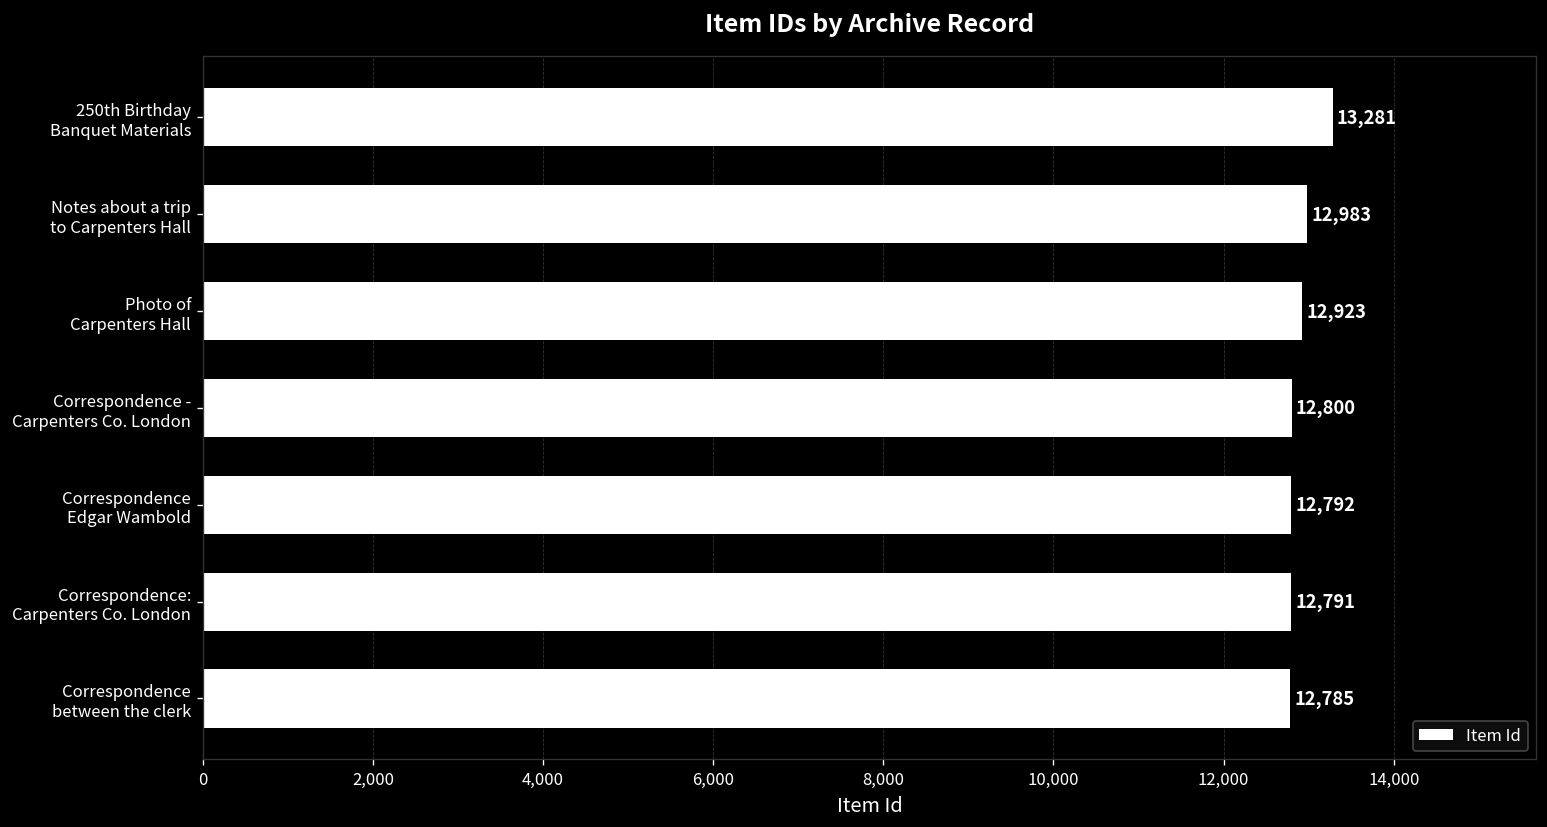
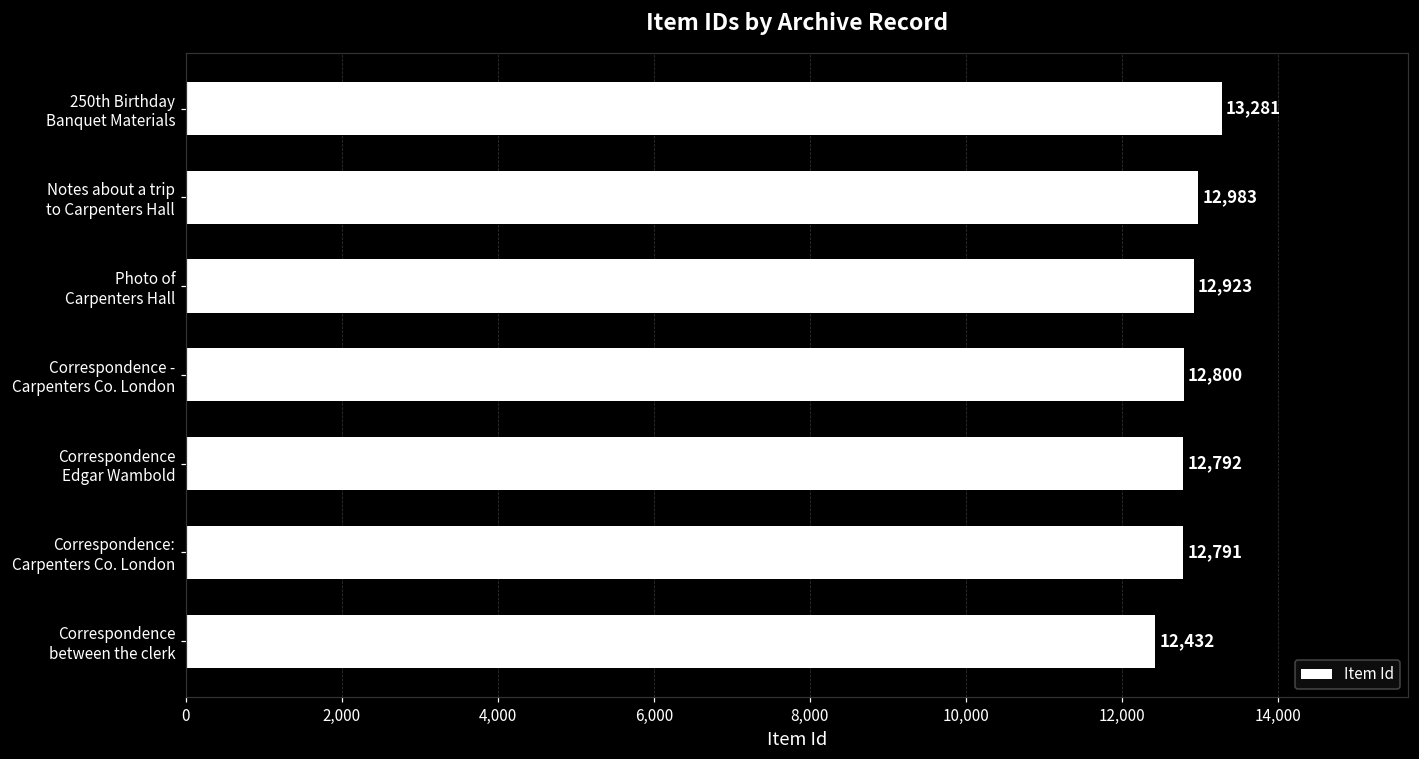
Correspondence between the clerk: 12,785 -> 12,432
